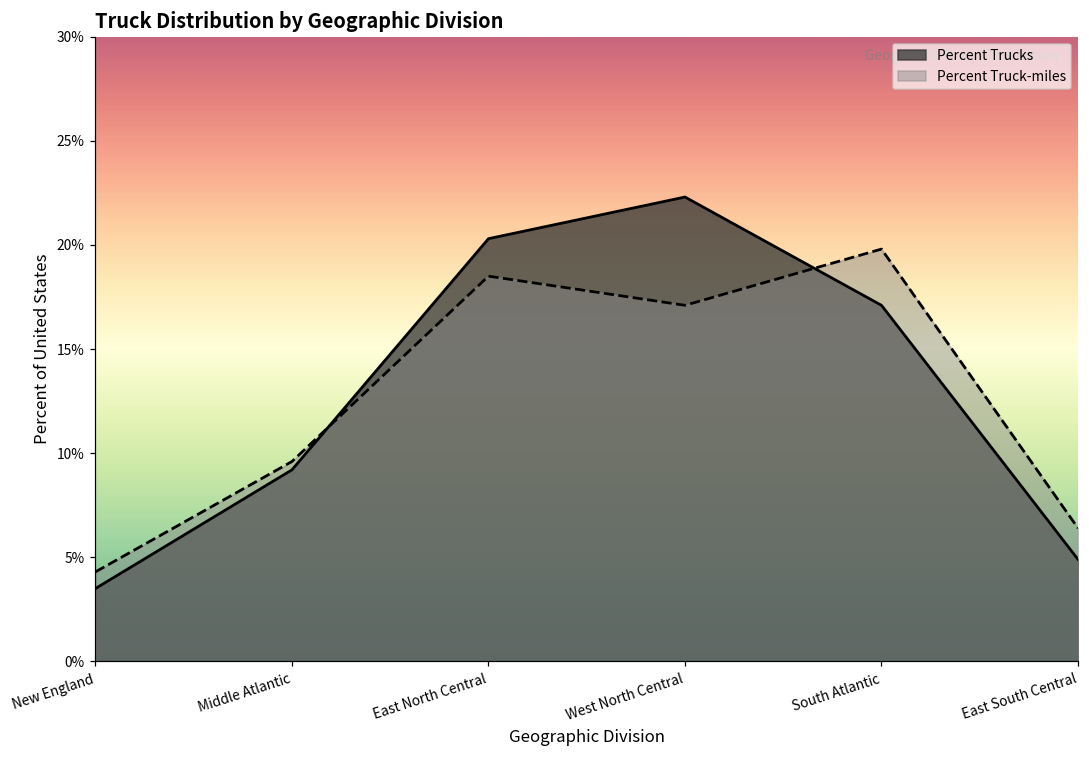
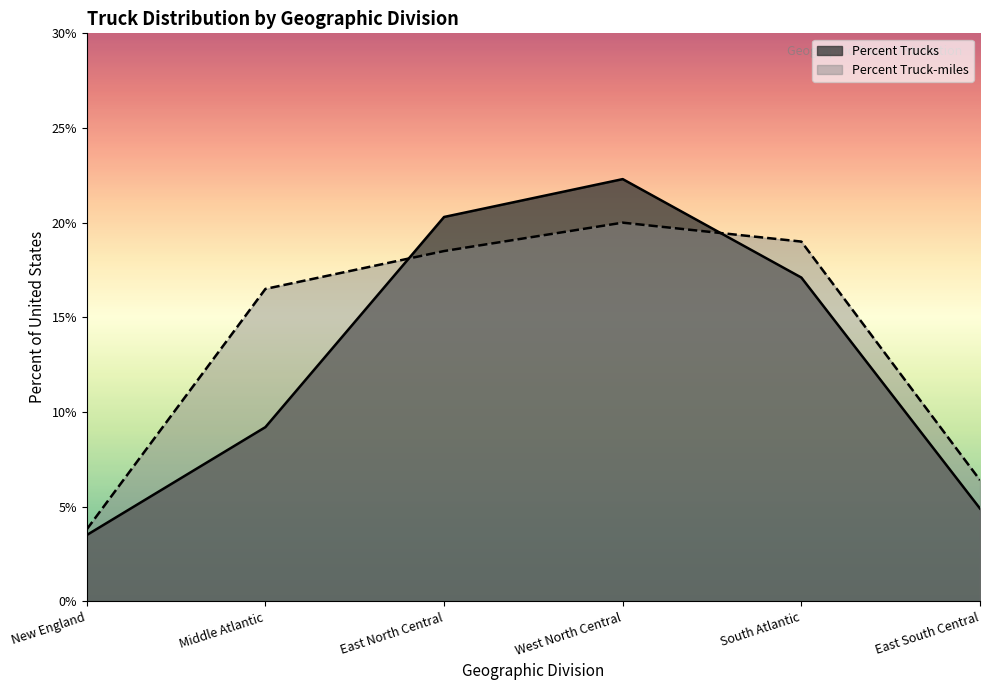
Percent Truck-miles, New England: 4.3% -> 3.8%
Percent Truck-miles, Middle Atlantic: 9.6% -> 16.5%
Percent Truck-miles, West North Central: 17.1% -> 20.0%
Percent Truck-miles, South Atlantic: 19.8% -> 19.0%
